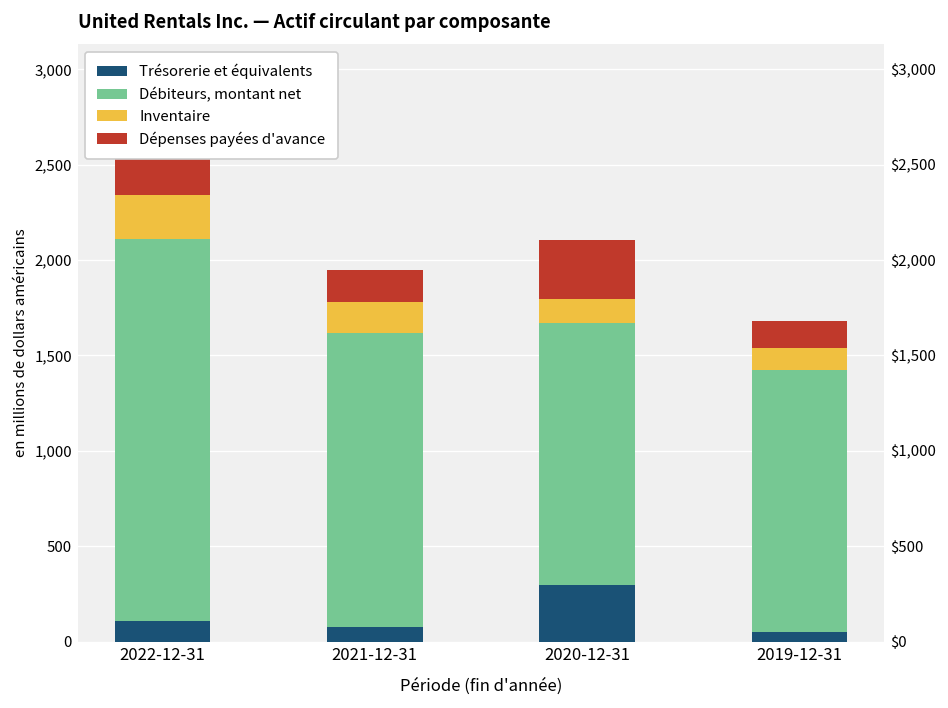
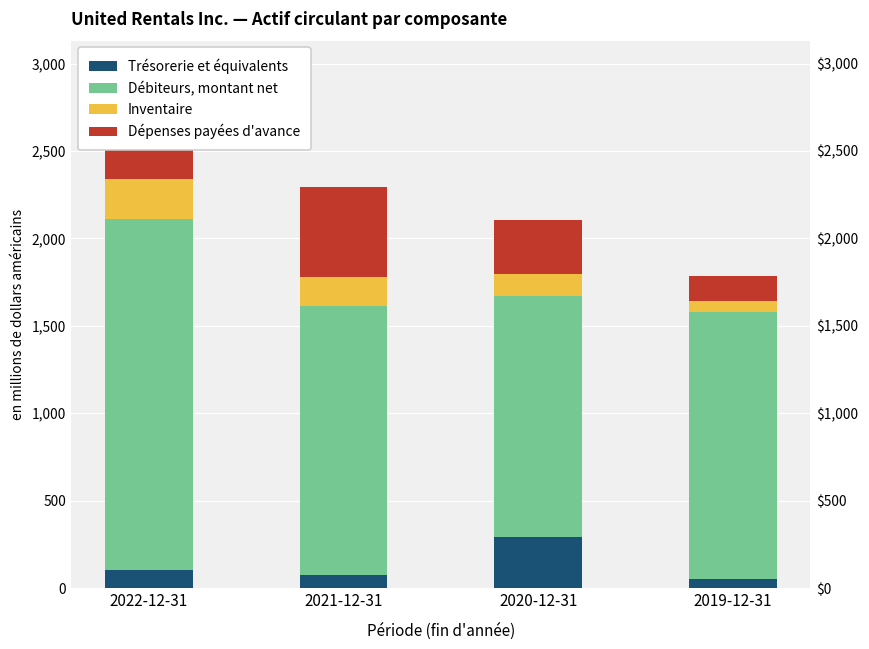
Dépenses payées d'avance, 2021-12-31: 170 -> 520
Débiteurs, montant net, 2019-12-31: 1,370 -> 1,530
Inventaire, 2019-12-31: 120 -> 60
